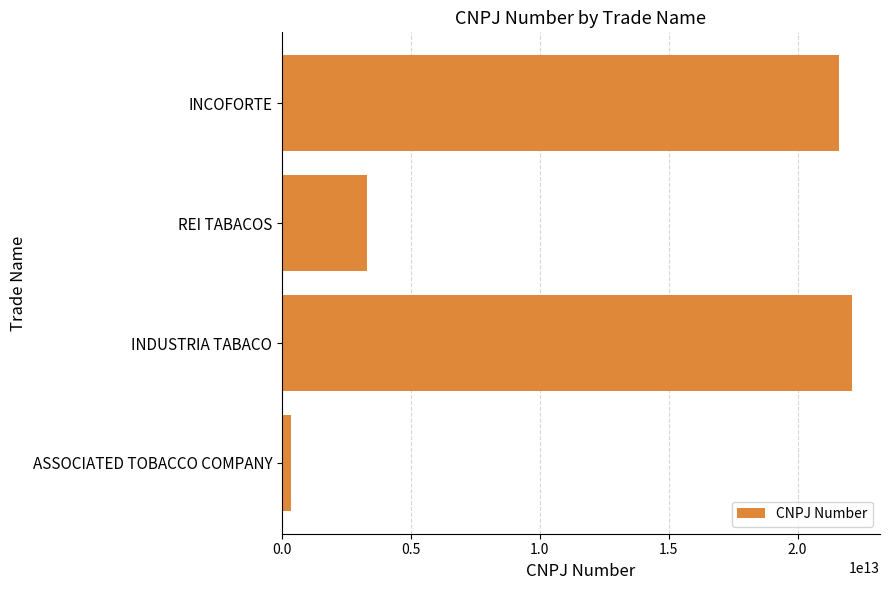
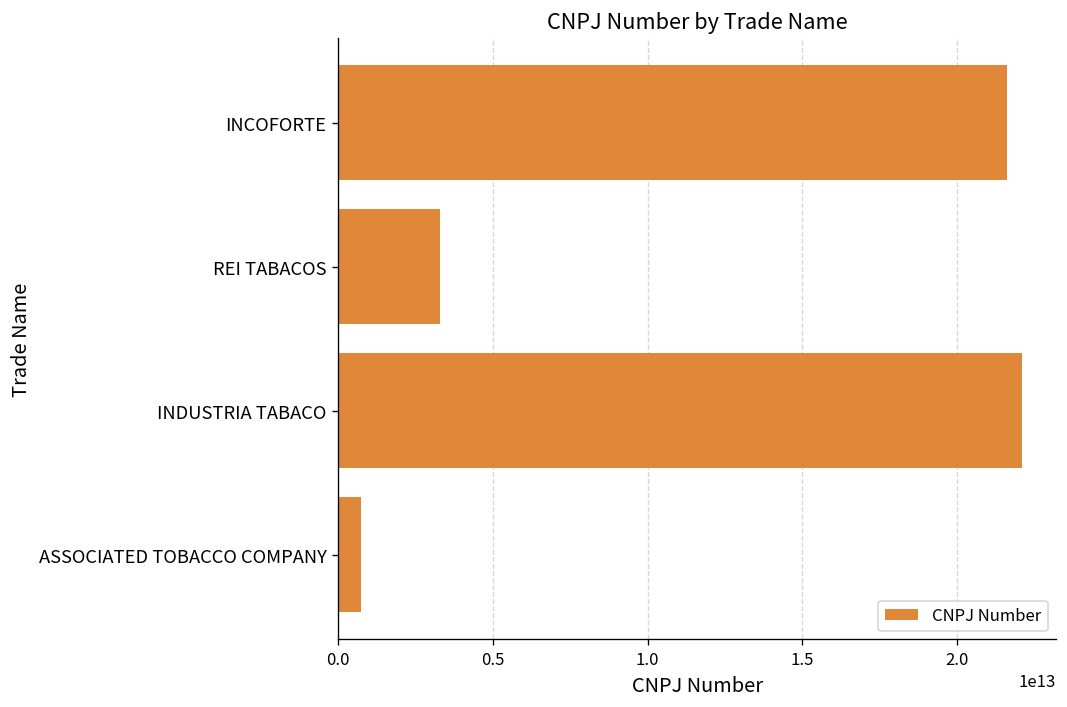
ASSOCIATED TOBACCO COMPANY: 400000000000 -> 700000000000
